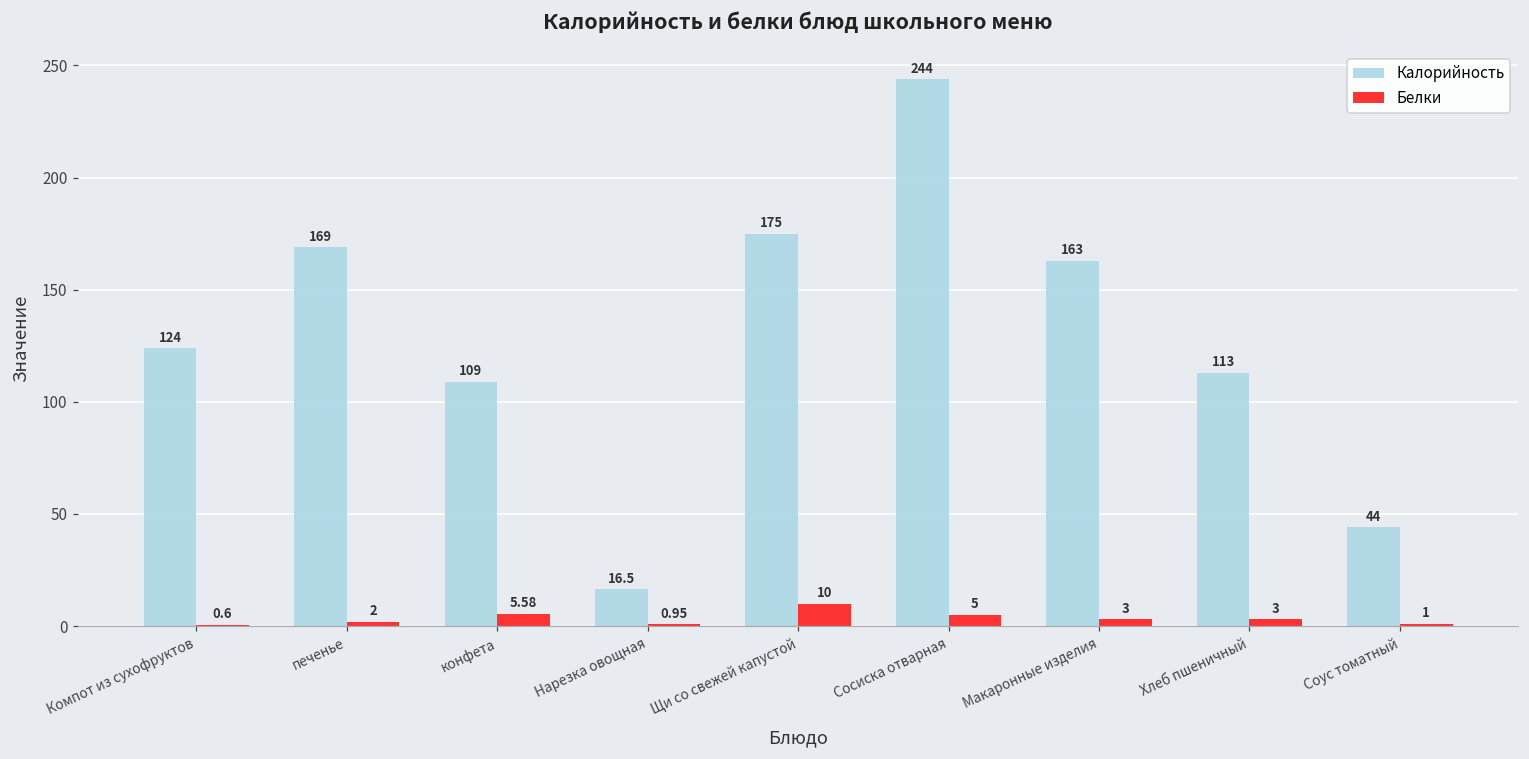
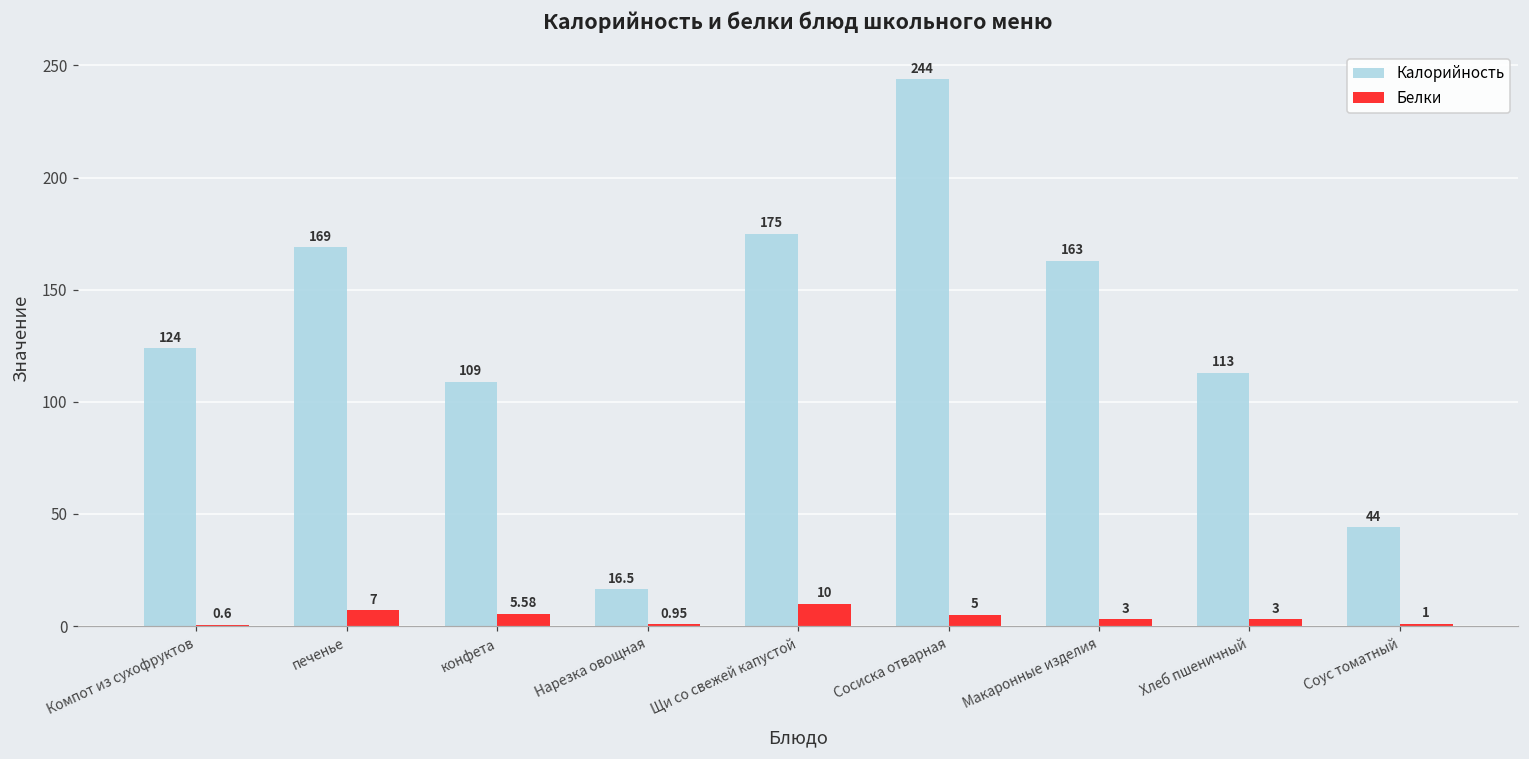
Белки, печенье: 2 -> 7
